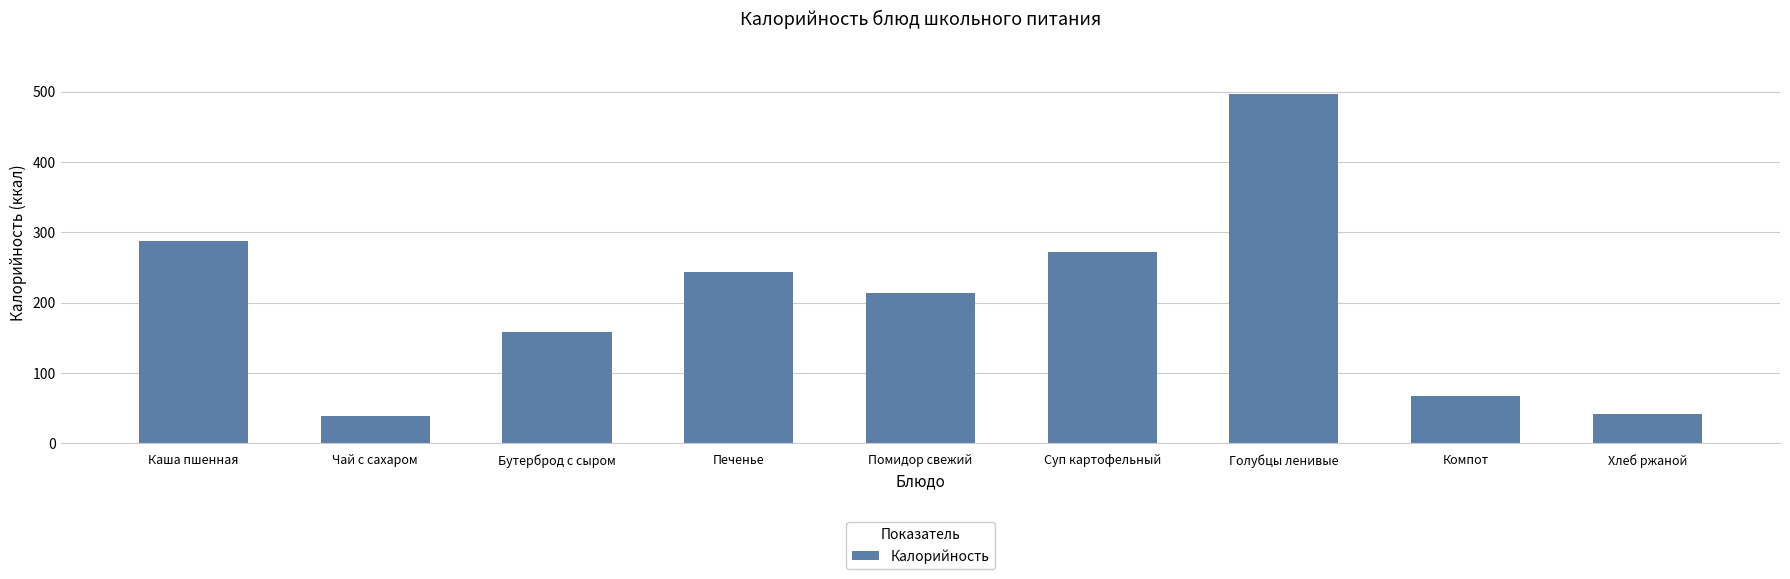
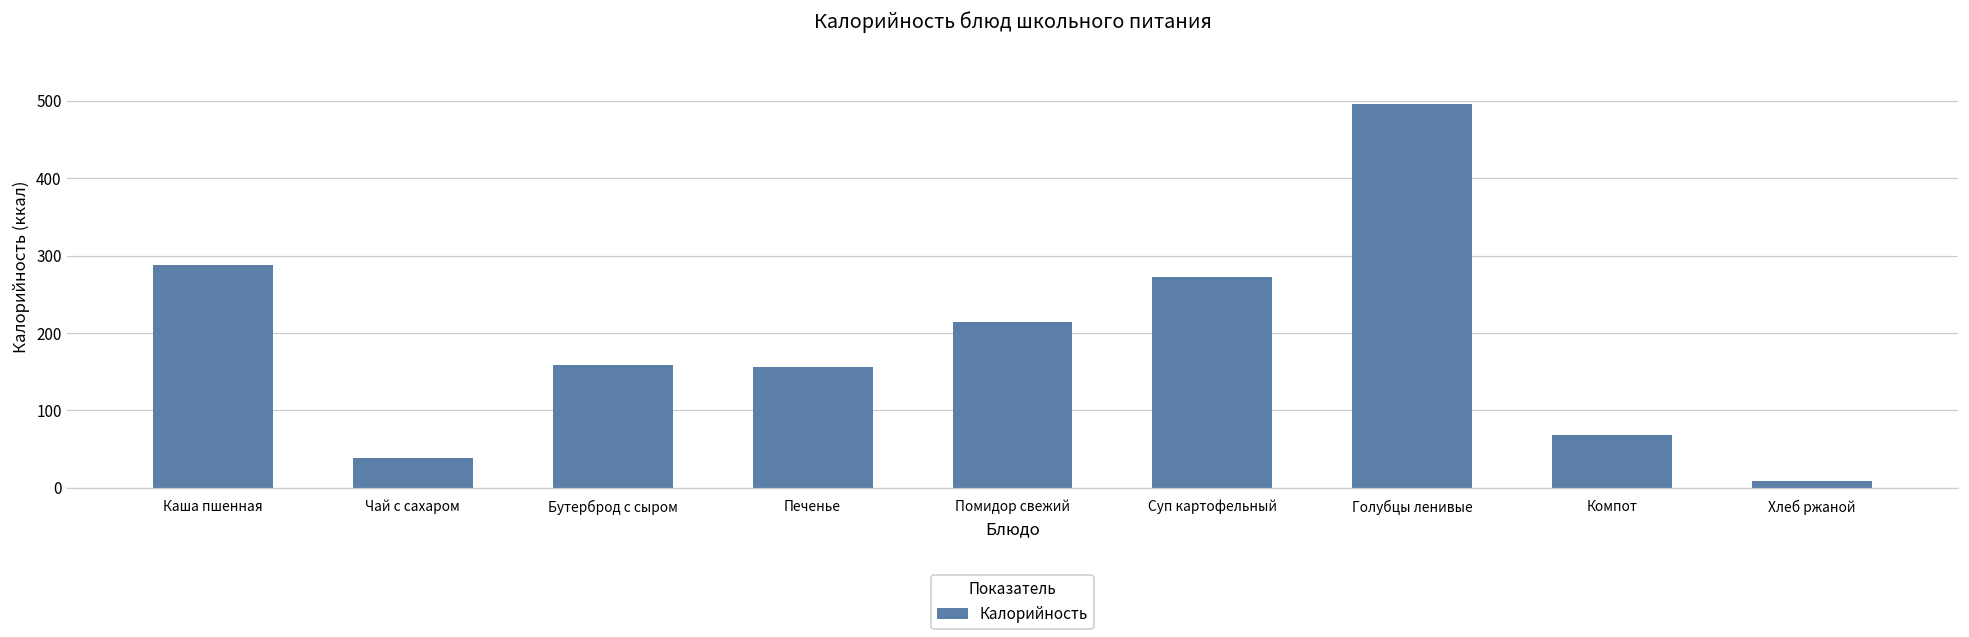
Печенье: 240 -> 160
Хлеб ржаной: 40 -> 10
